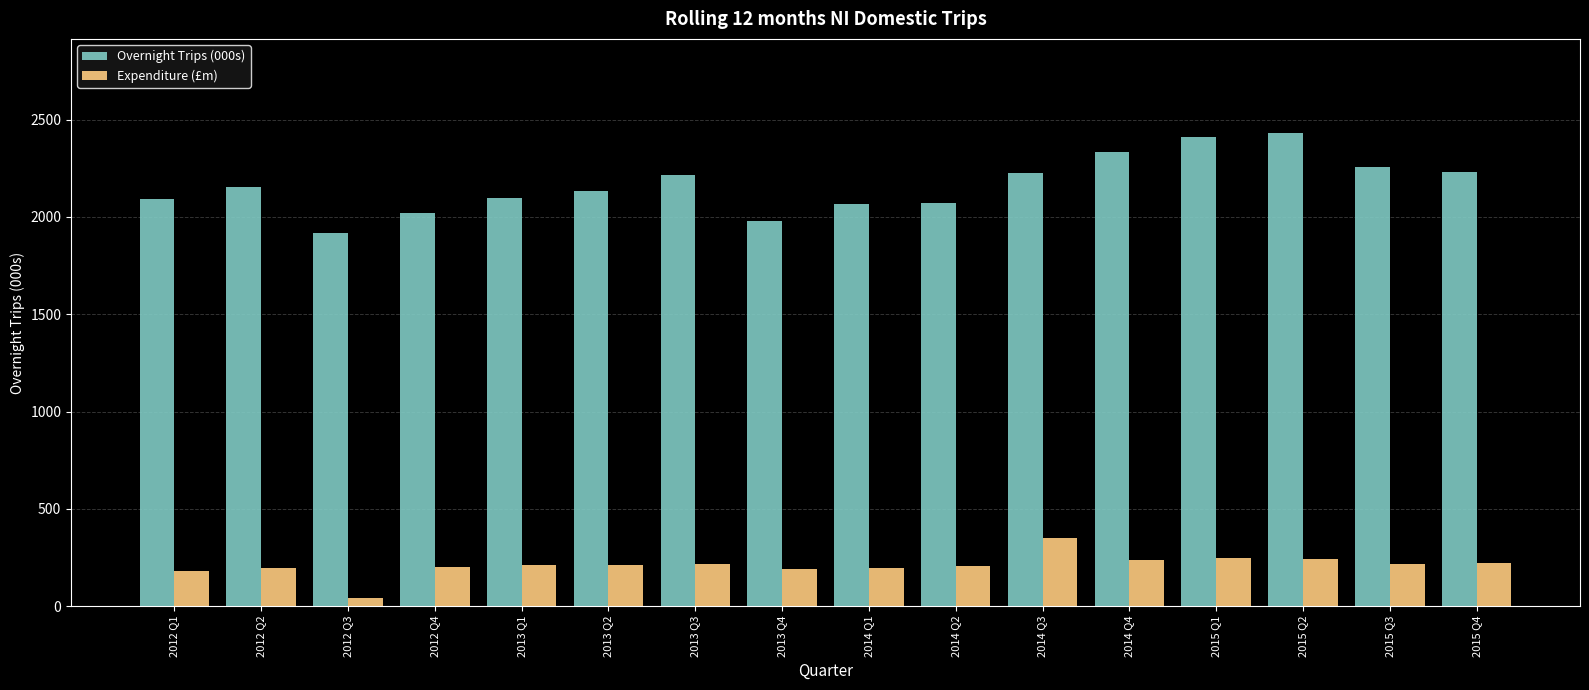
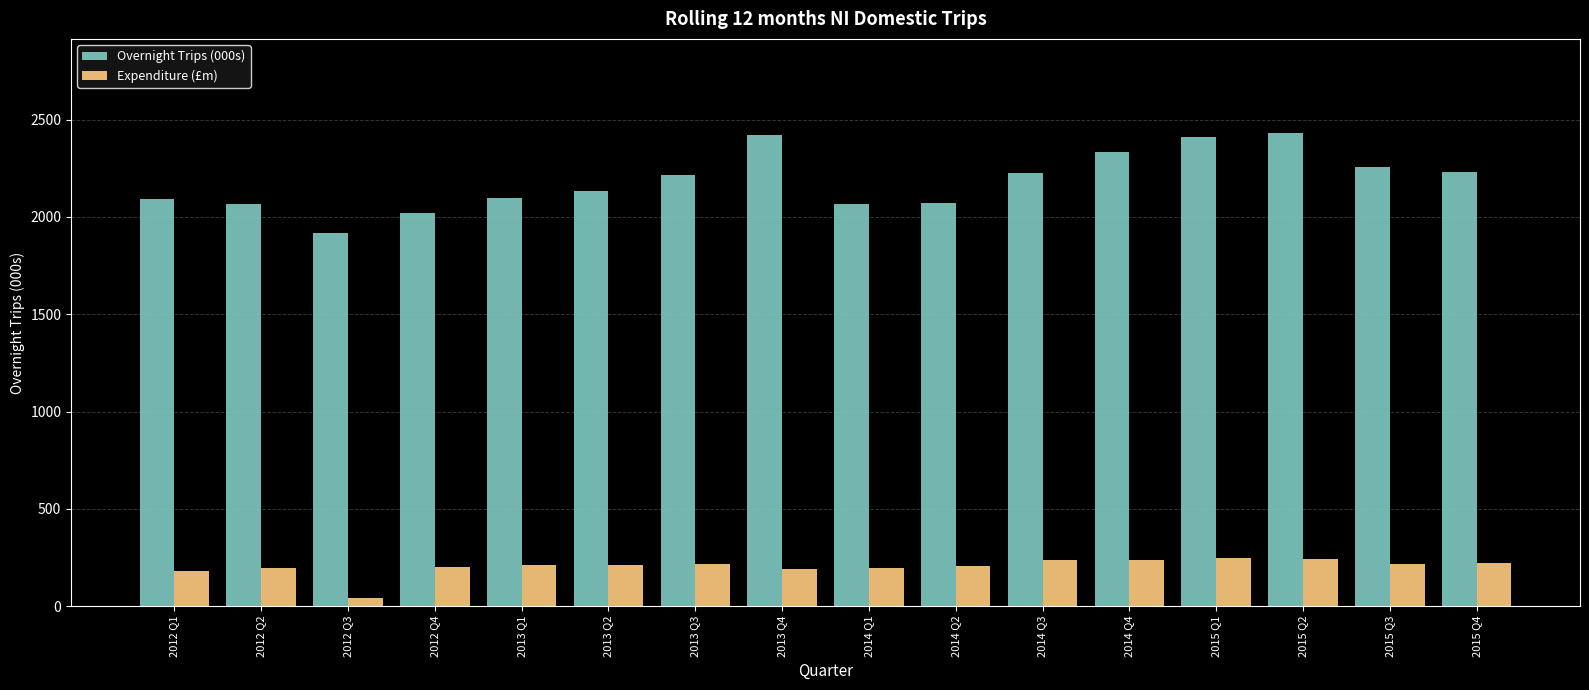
Overnight Trips (000s), 2012 Q2: 2160 -> 2070
Overnight Trips (000s), 2013 Q4: 1980 -> 2420
Expenditure (£m), 2014 Q3: 350 -> 240
